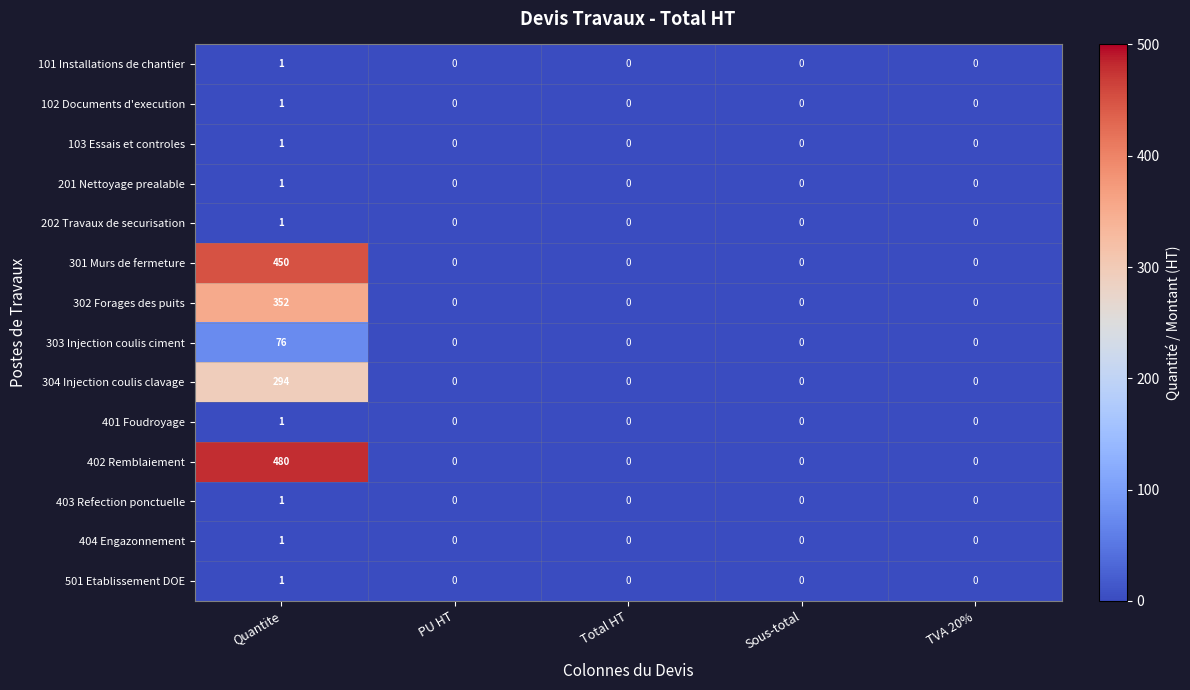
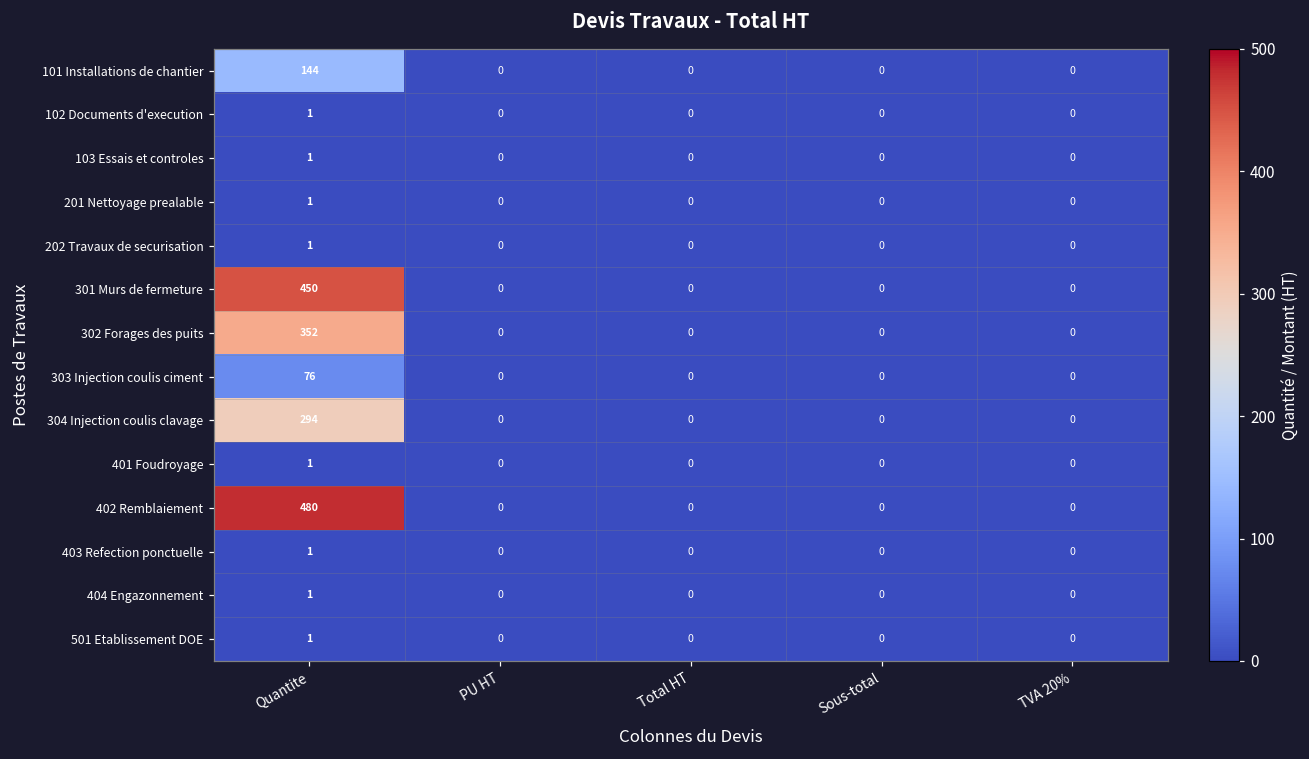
101 Installations de chantier, Quantite: 1 -> 144
